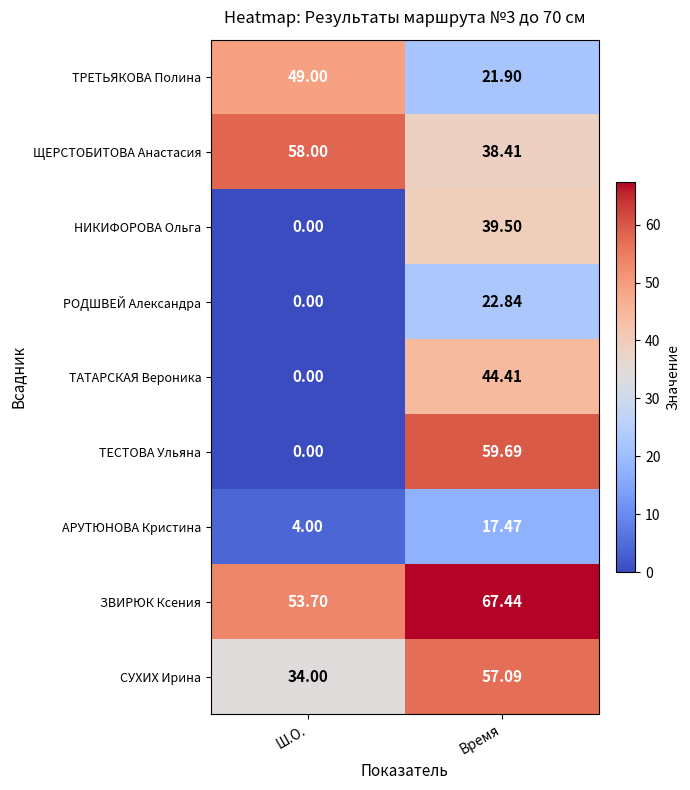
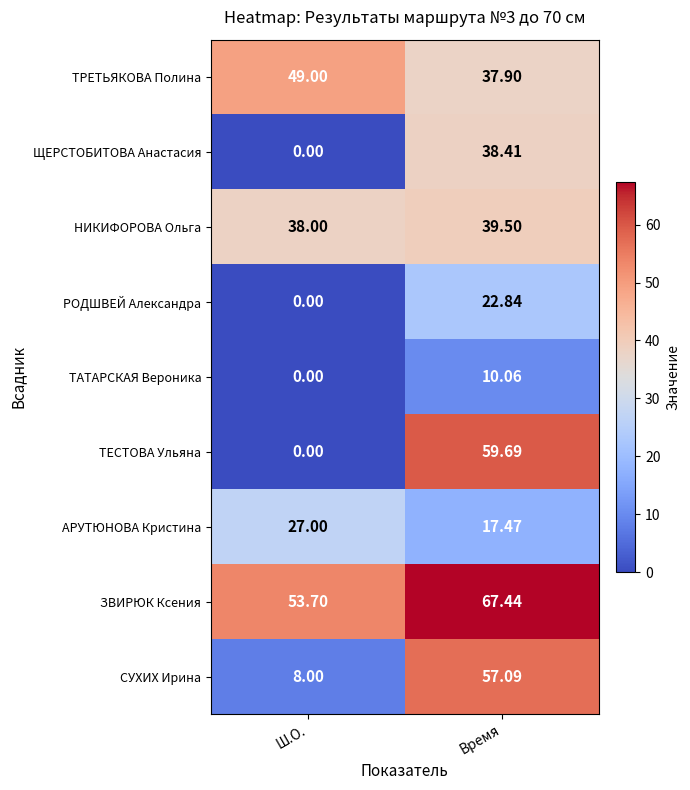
ТРЕТЬЯКОВА Полина, Время: 21.90 -> 37.90
ЩЕРСТОБИТОВА Анастасия, Ш.О.: 58.00 -> 0.00
НИКИФОРОВА Ольга, Ш.О.: 0.00 -> 38.00
ТАТАРСКАЯ Вероника, Время: 44.41 -> 10.06
АРУТЮНОВА Кристина, Ш.О.: 4.00 -> 27.00
СУХИХ Ирина, Ш.О.: 34.00 -> 8.00
